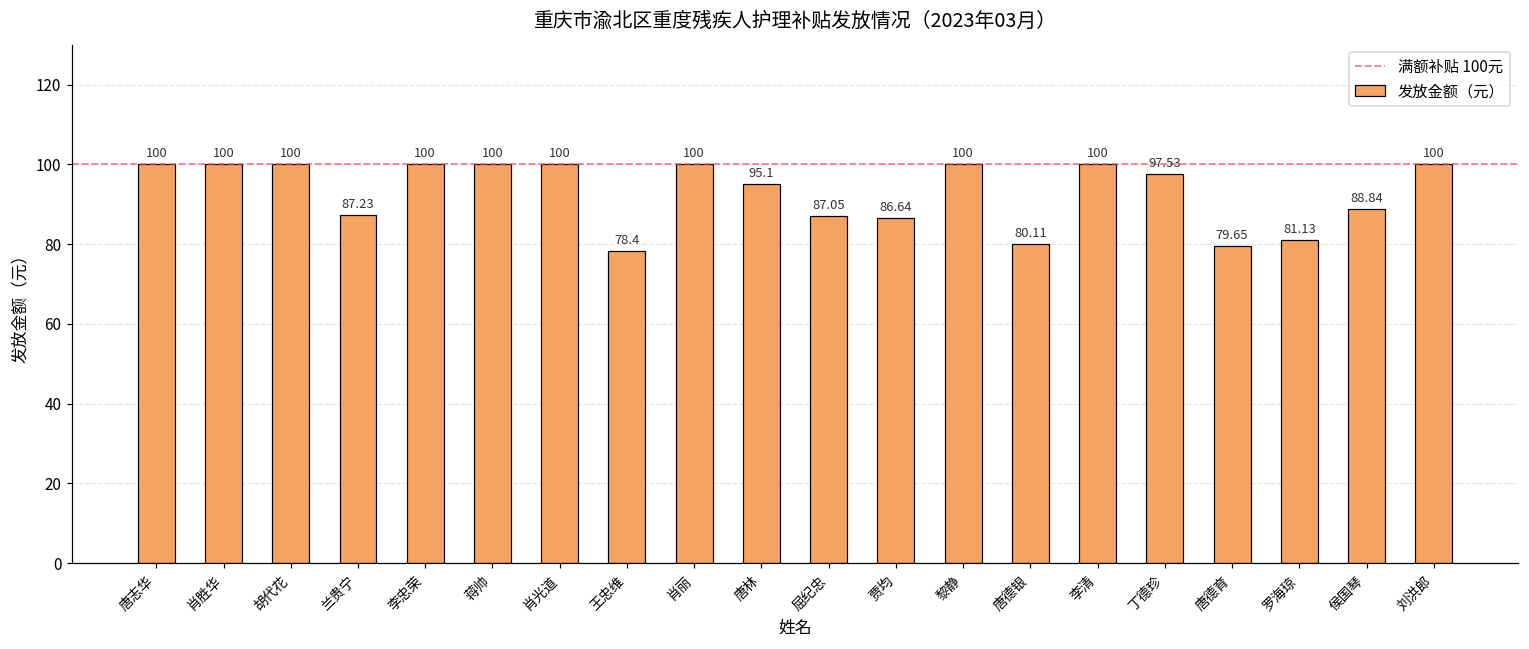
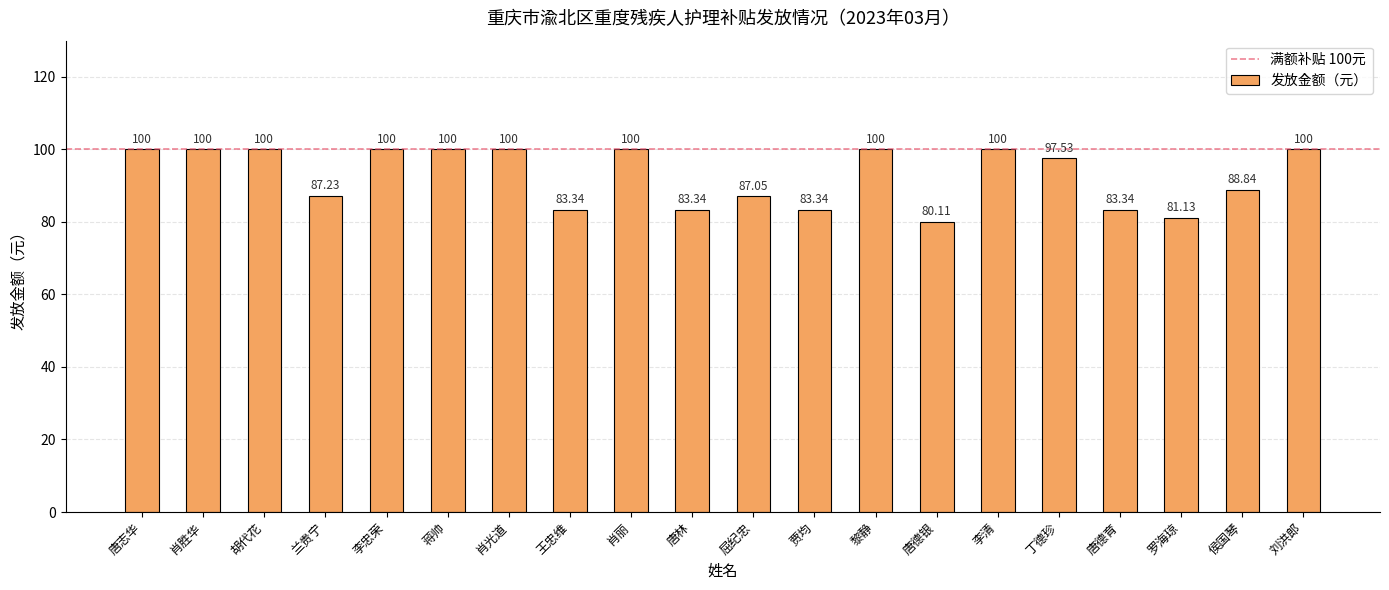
王忠维: 78.4 -> 83.34
唐林: 95.1 -> 83.34
贾均: 86.64 -> 83.34
唐德育: 79.65 -> 83.34
